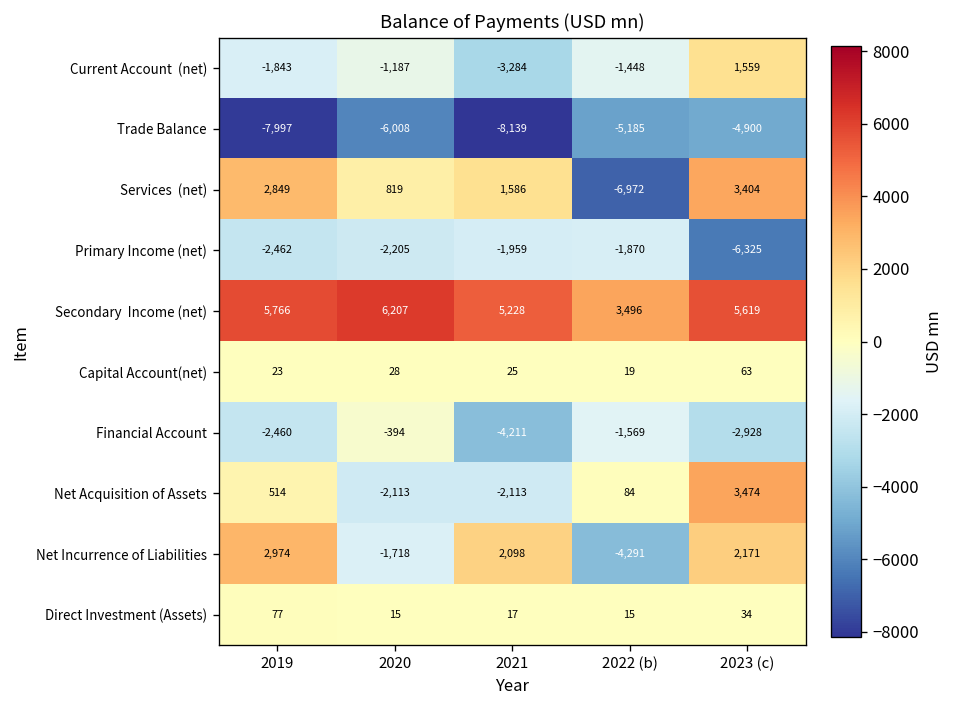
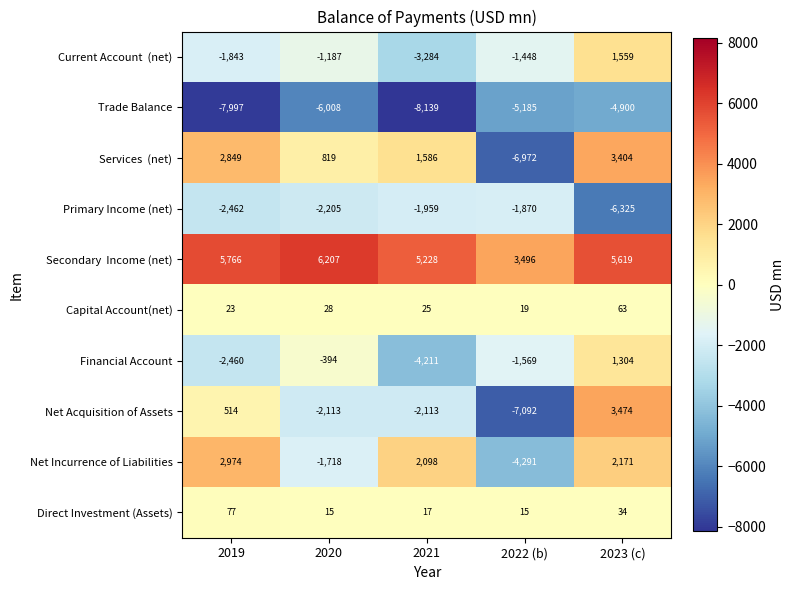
Financial Account, 2023 (c): -2,928 -> 1,304
Net Acquisition of Assets, 2022 (b): 84 -> -7,092
